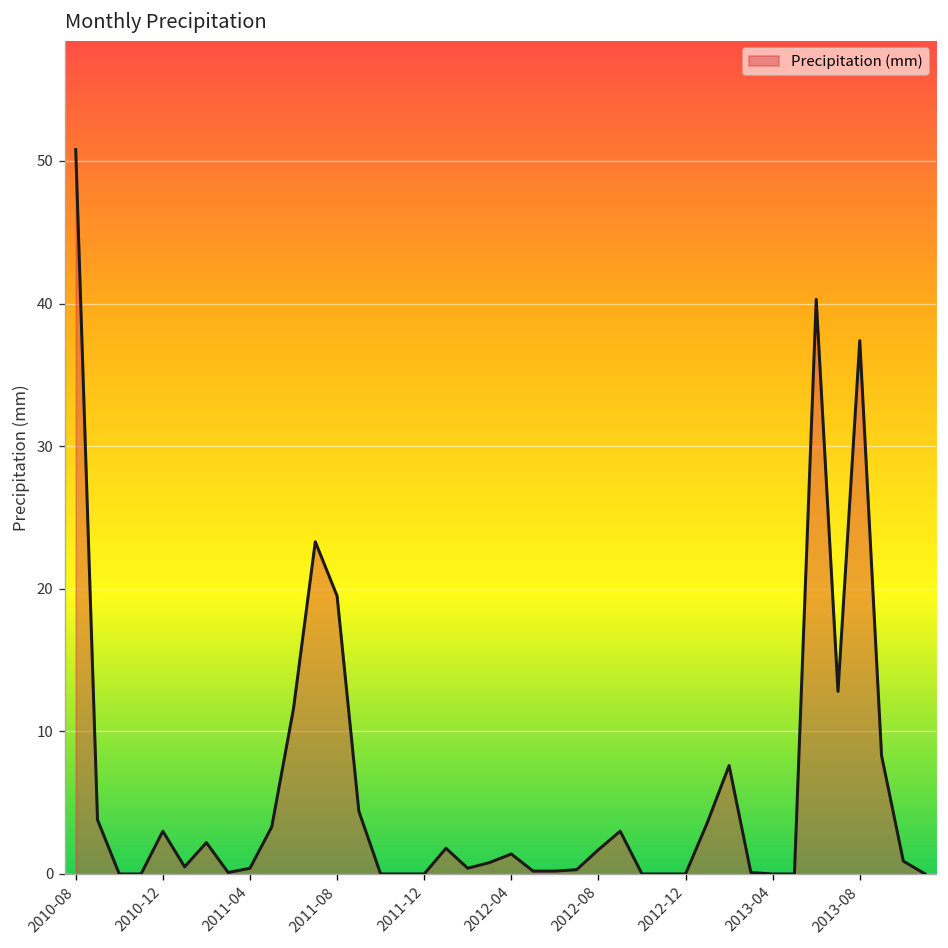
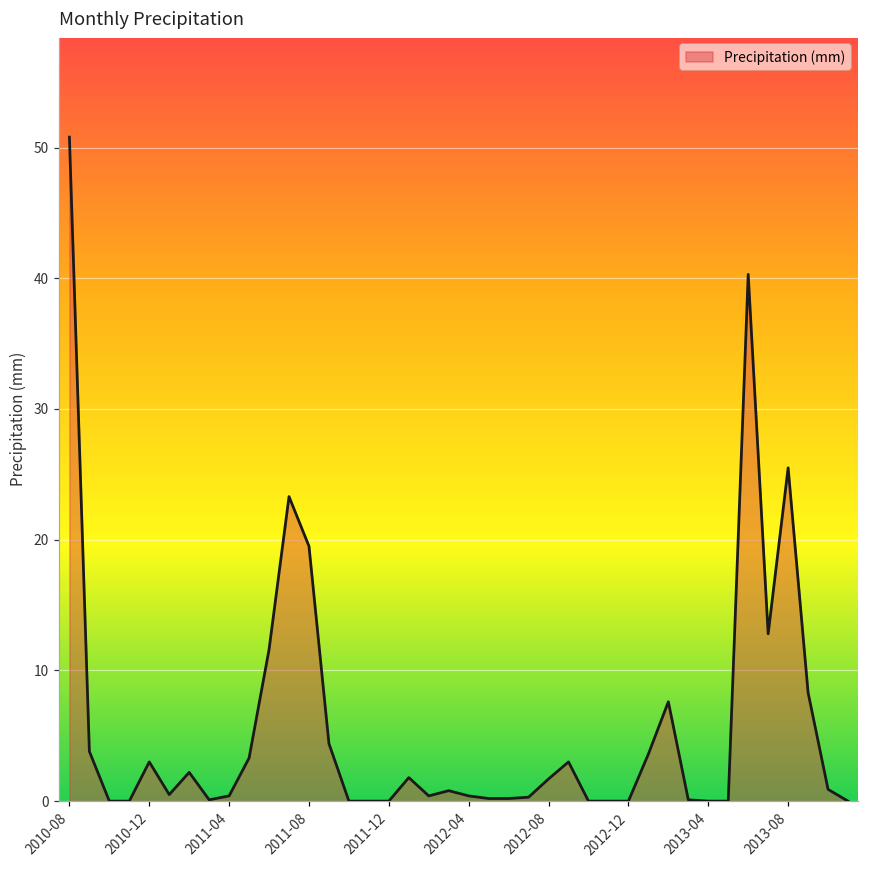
2012-04: 1.4 -> 0.4
2013-08: 37.4 -> 25.5
